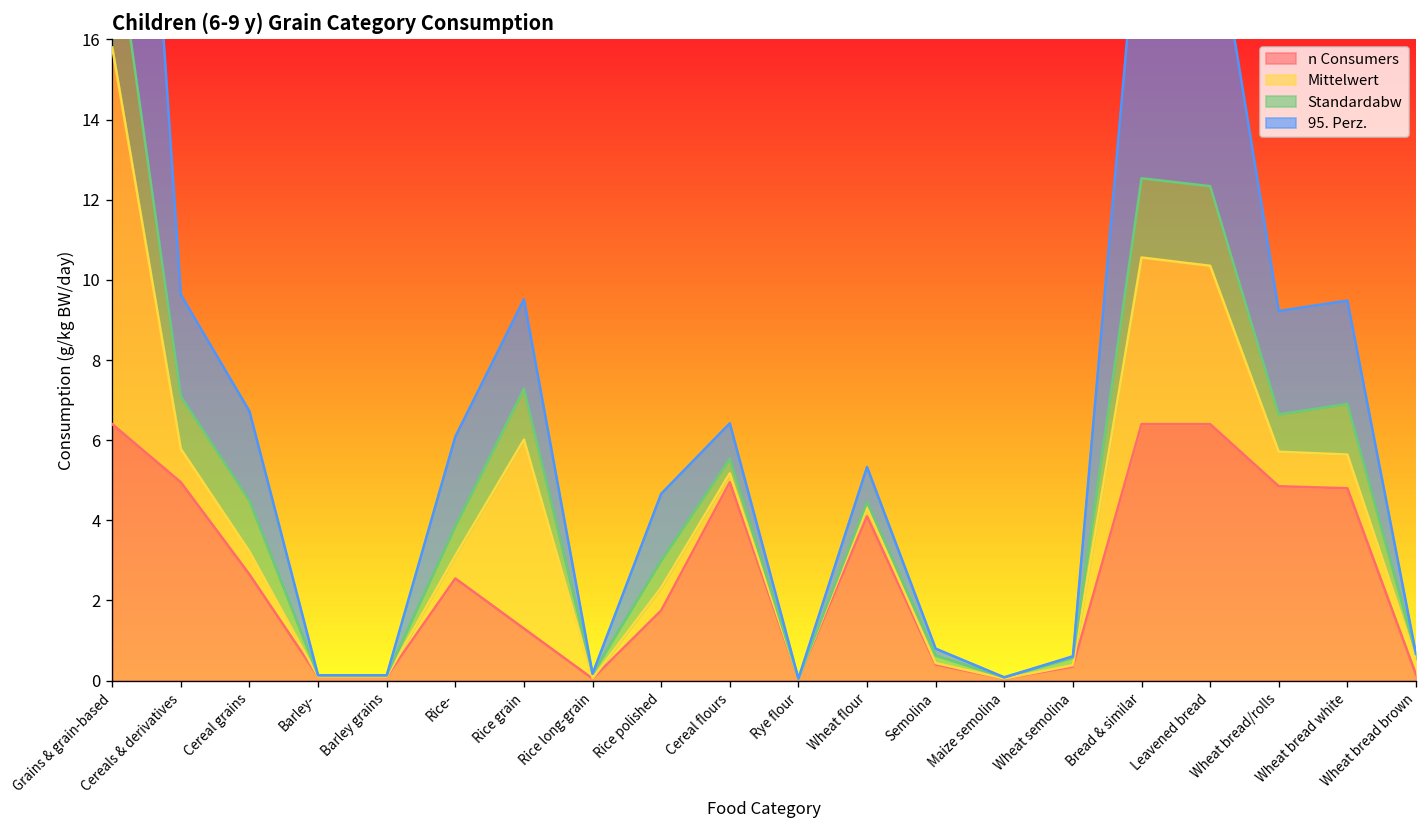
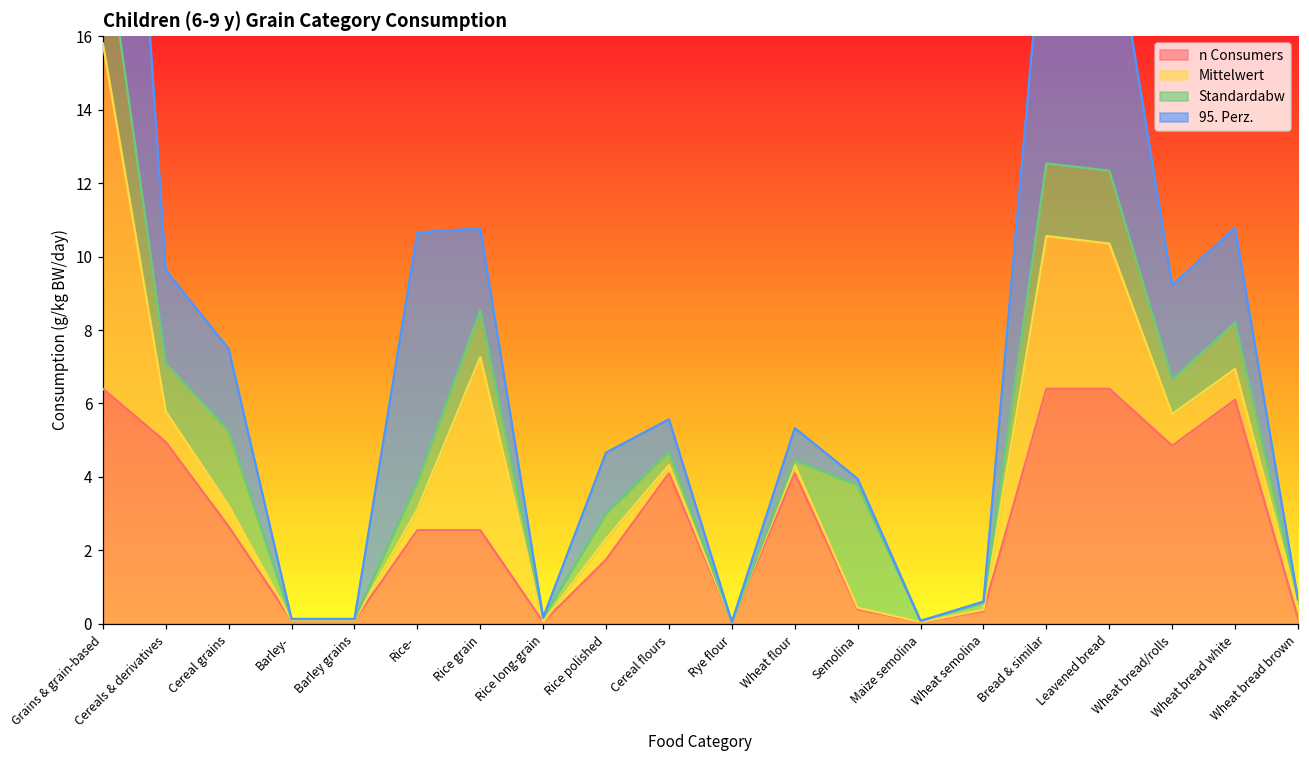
Standardabw, Cereal grains: 1.3 -> 2.0
95. Perz., Rice-: 2.2 -> 6.8
n Consumers, Rice grain: 1.3 -> 2.6
n Consumers, Cereal flours: 5.0 -> 4.1
Standardabw, Semolina: 0.2 -> 3.3
n Consumers, Wheat bread white: 4.8 -> 6.1
